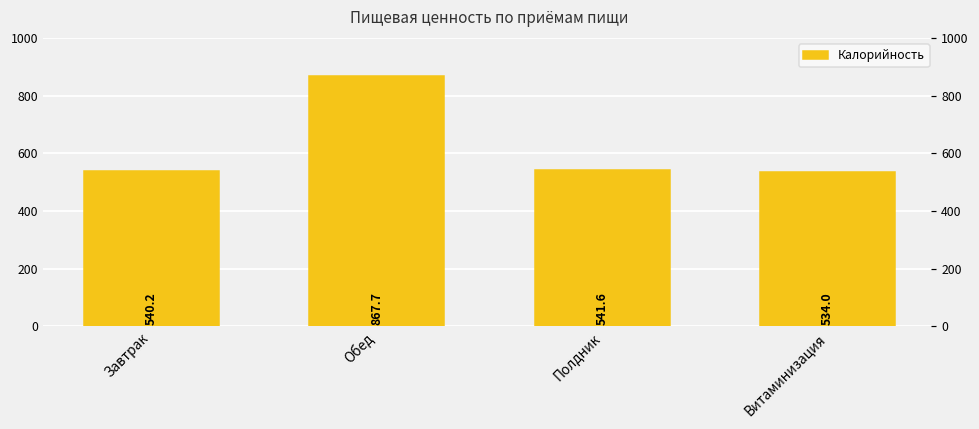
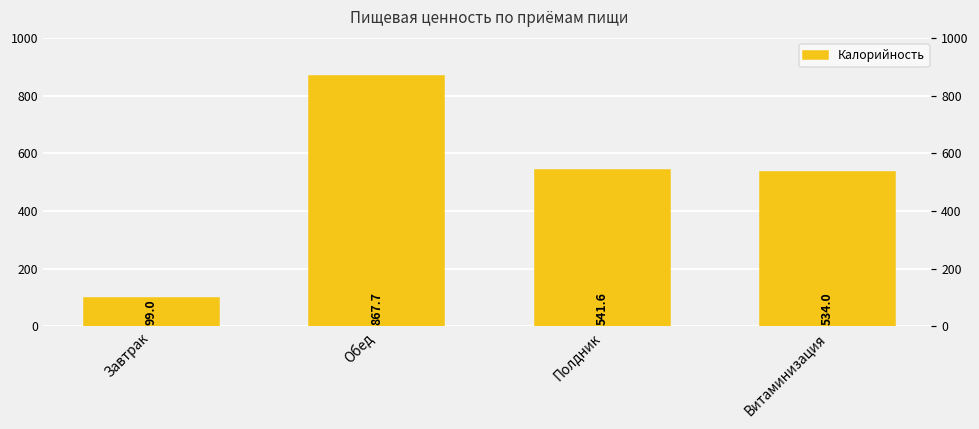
Завтрак: 540.2 -> 99.0
